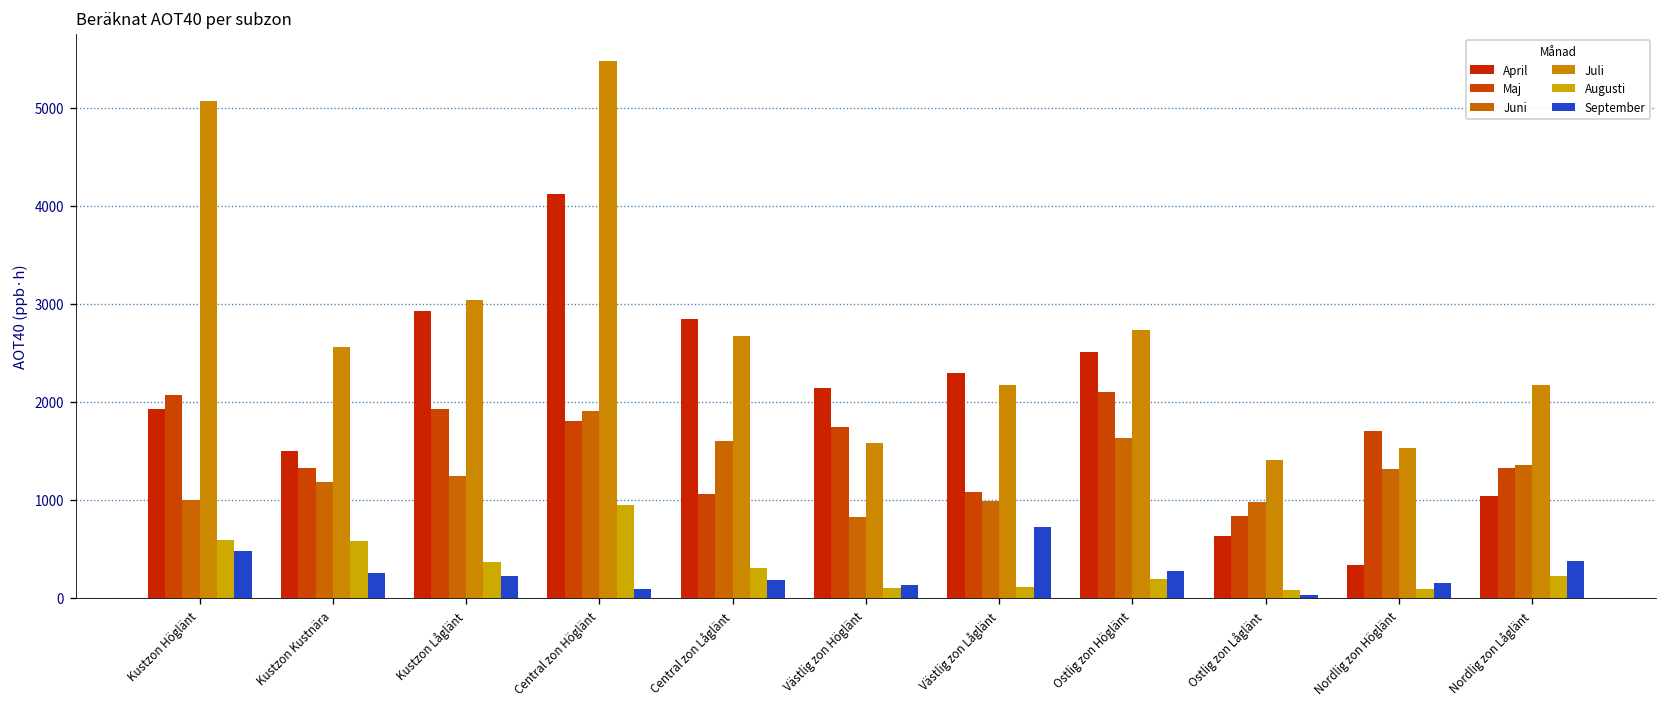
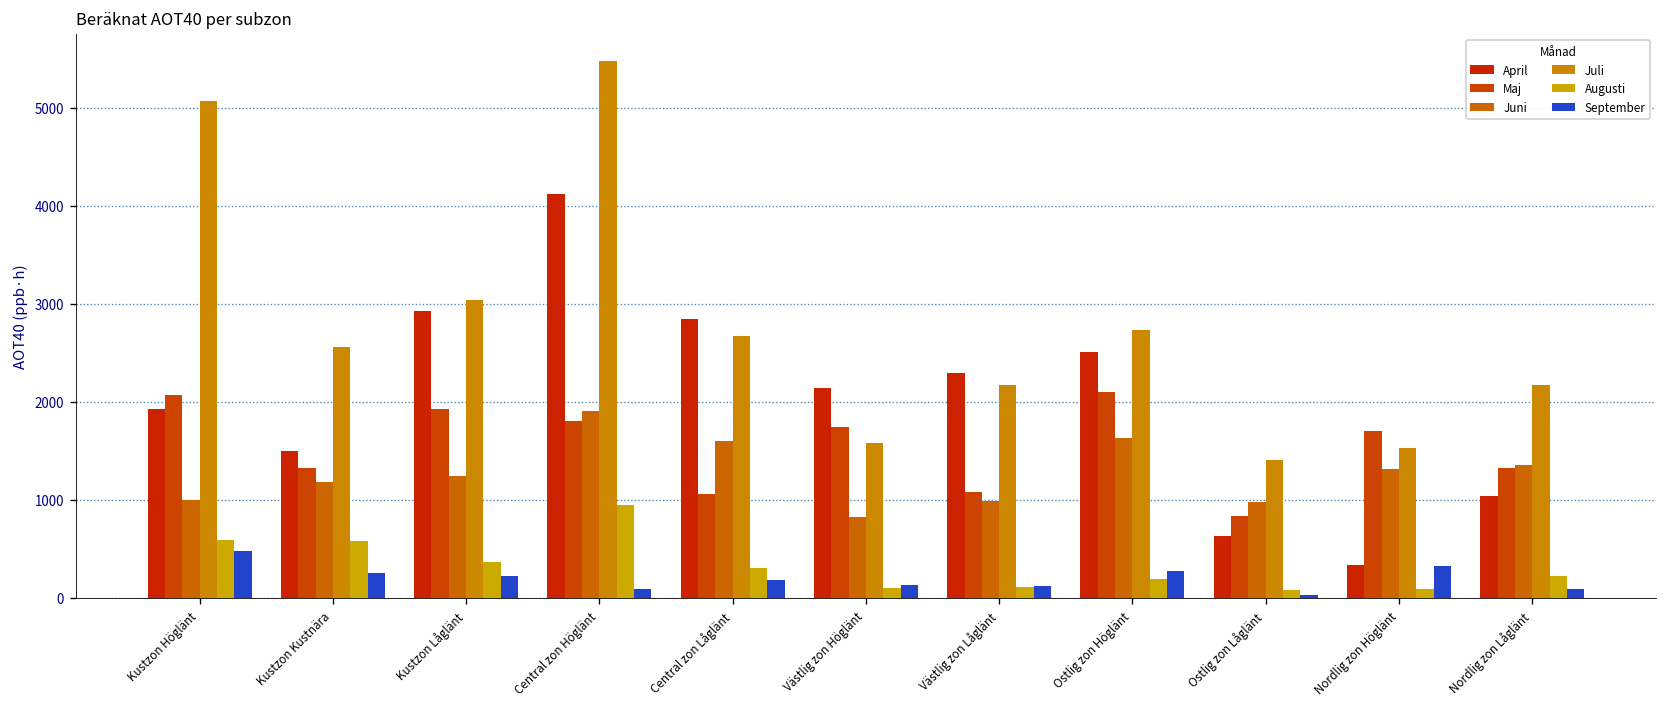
September, Västlig zon Låglänt: 700 -> 100
September, Nordlig zon Höglänt: 200 -> 300
September, Nordlig zon Låglänt: 400 -> 100
